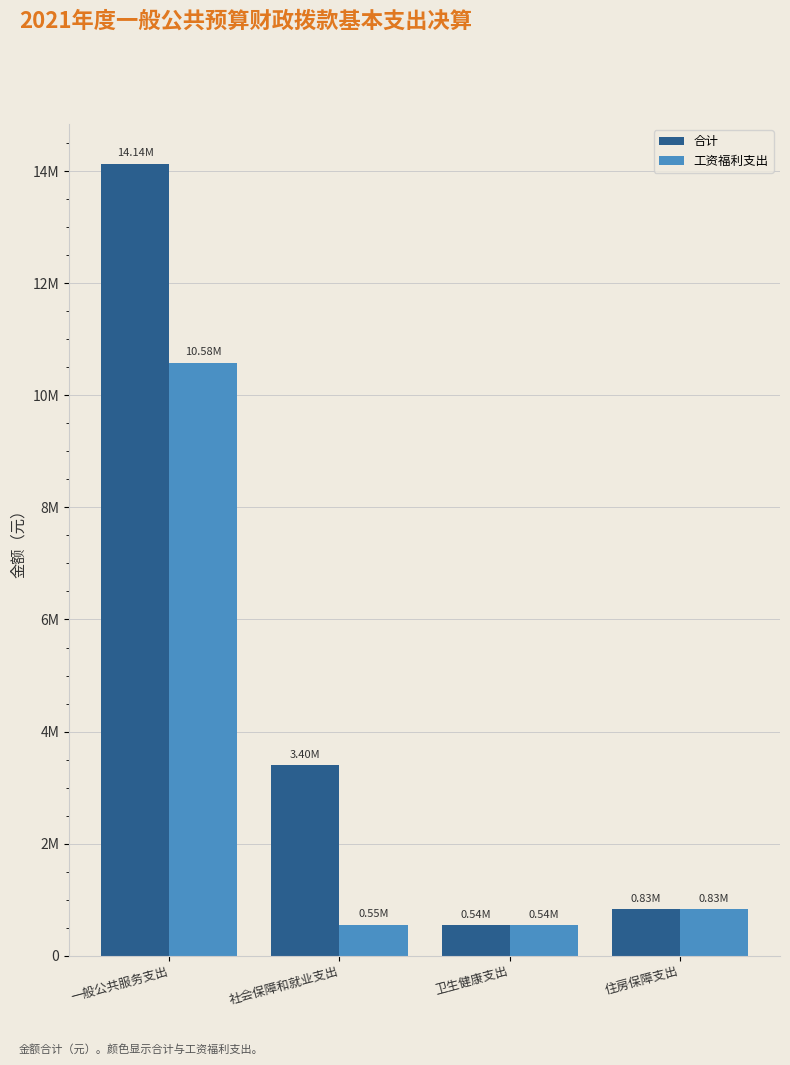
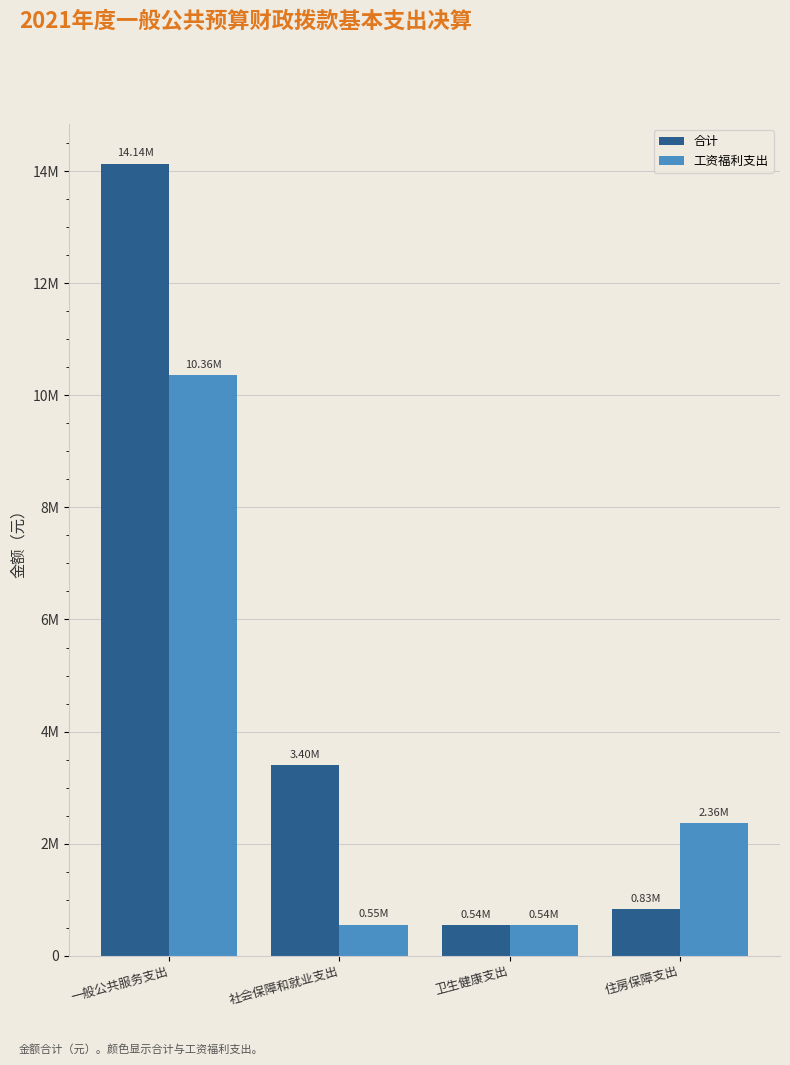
工资福利支出, 一般公共服务支出: 10.58M -> 10.36M
工资福利支出, 住房保障支出: 0.83M -> 2.36M
